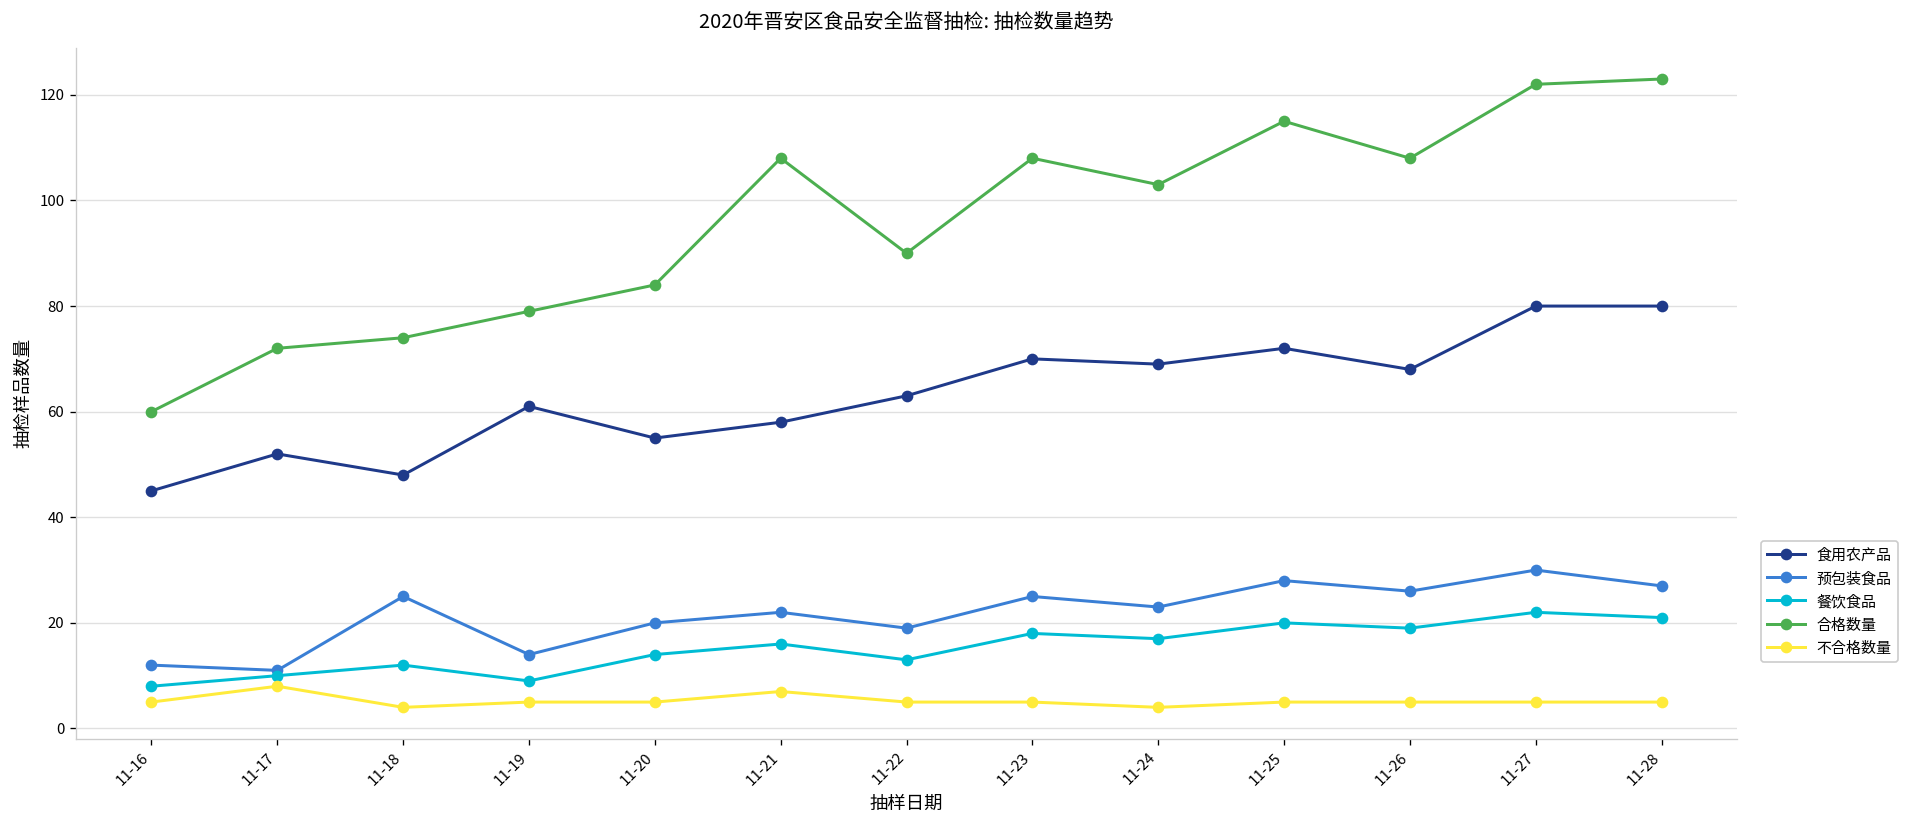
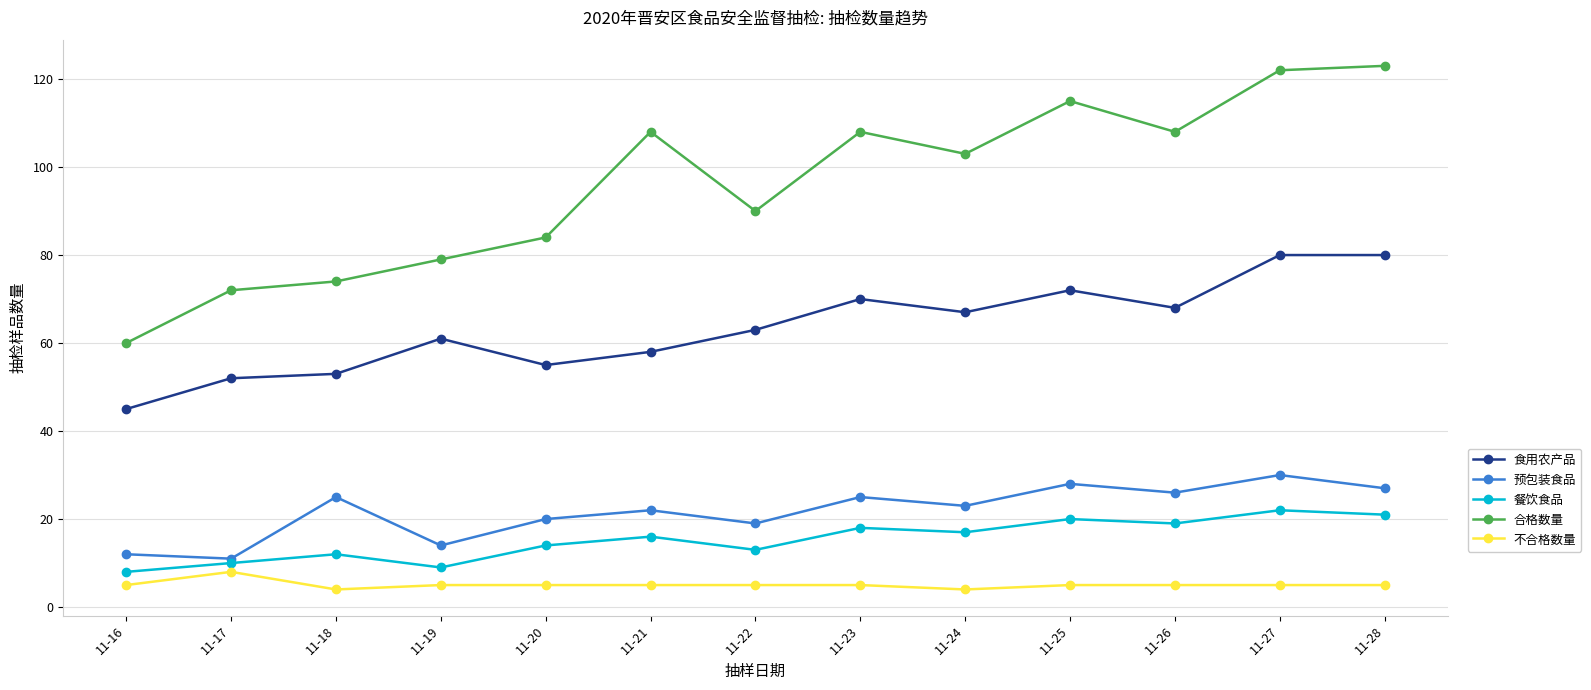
食用农产品, 11-18: 48 -> 53
不合格数量, 11-21: 7 -> 5
食用农产品, 11-24: 69 -> 67
